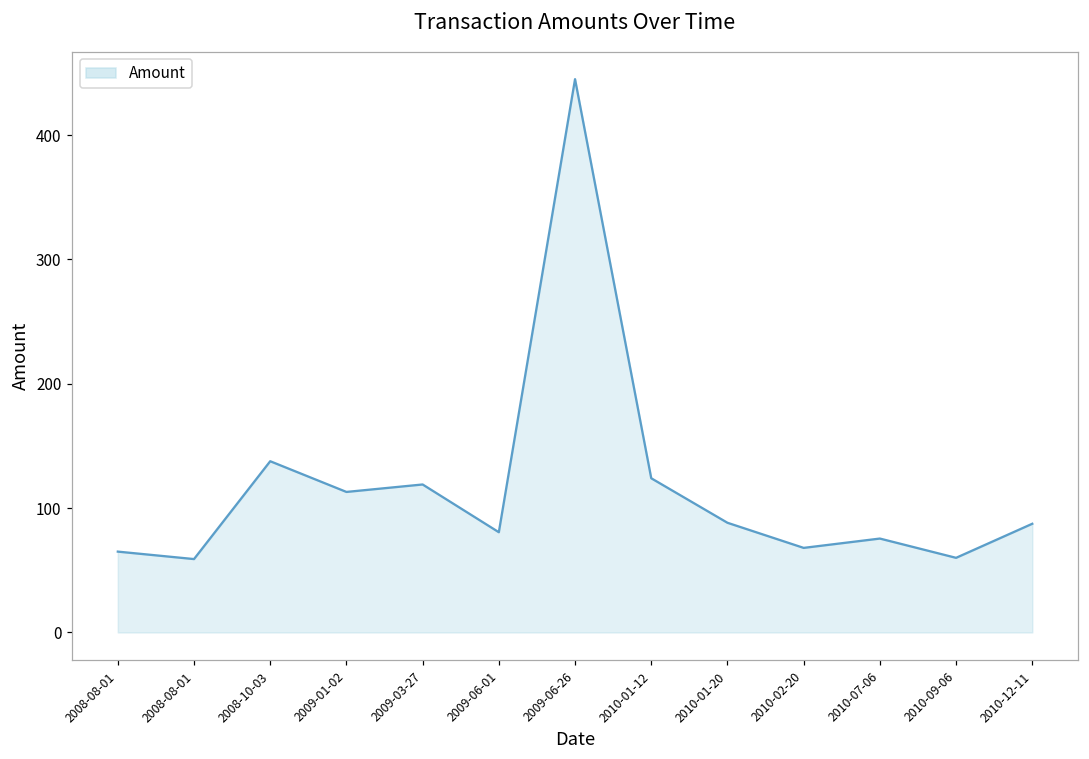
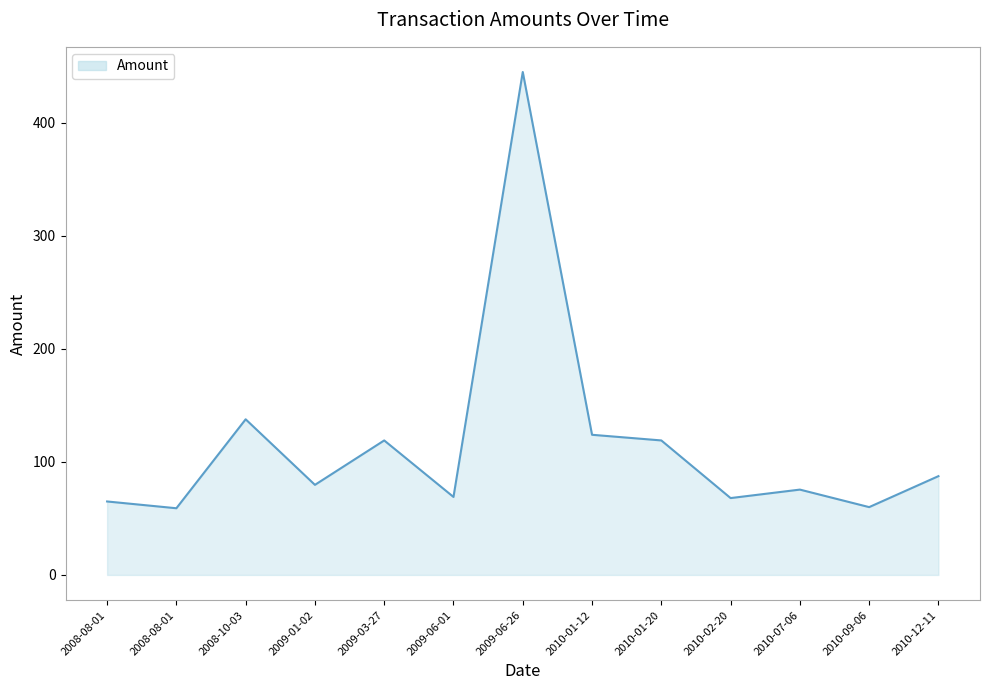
2009-01-02: 113 -> 80
2009-06-01: 81 -> 69
2010-01-20: 88 -> 119
